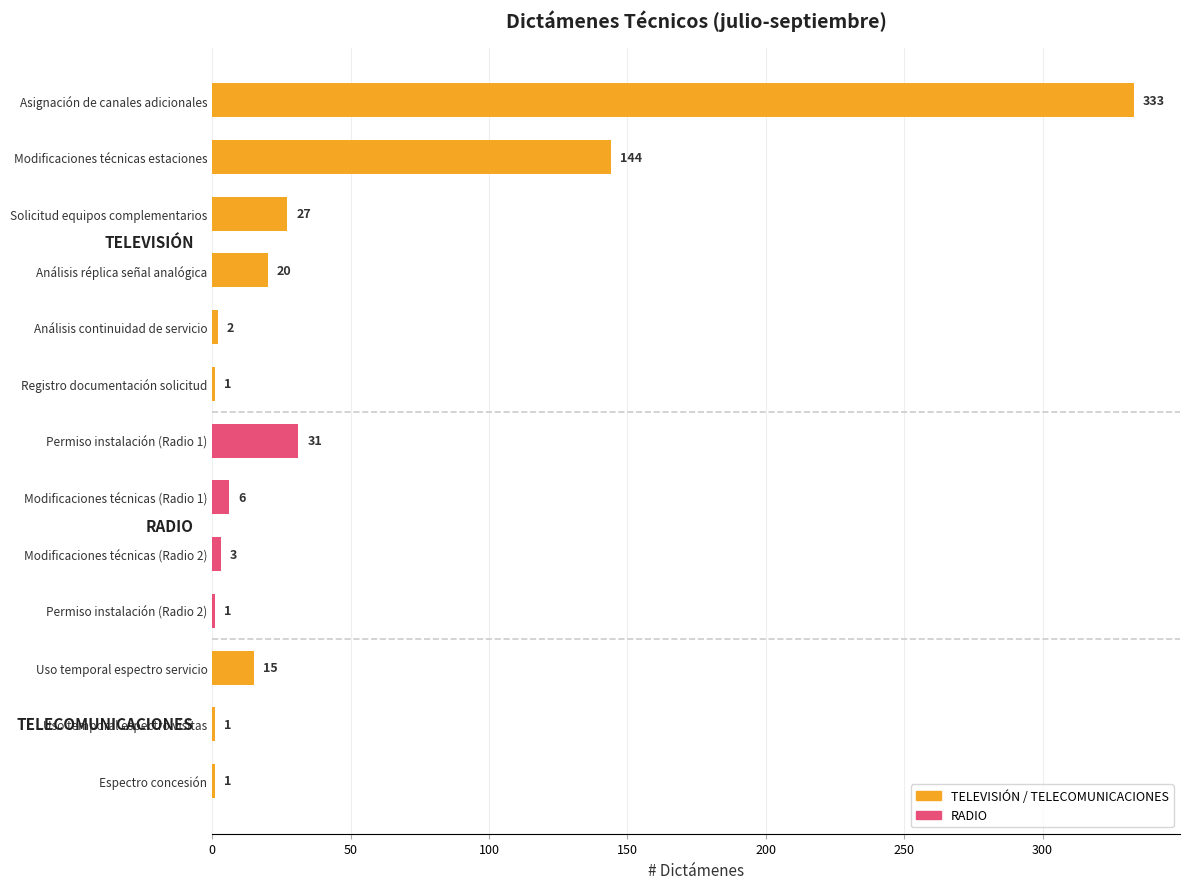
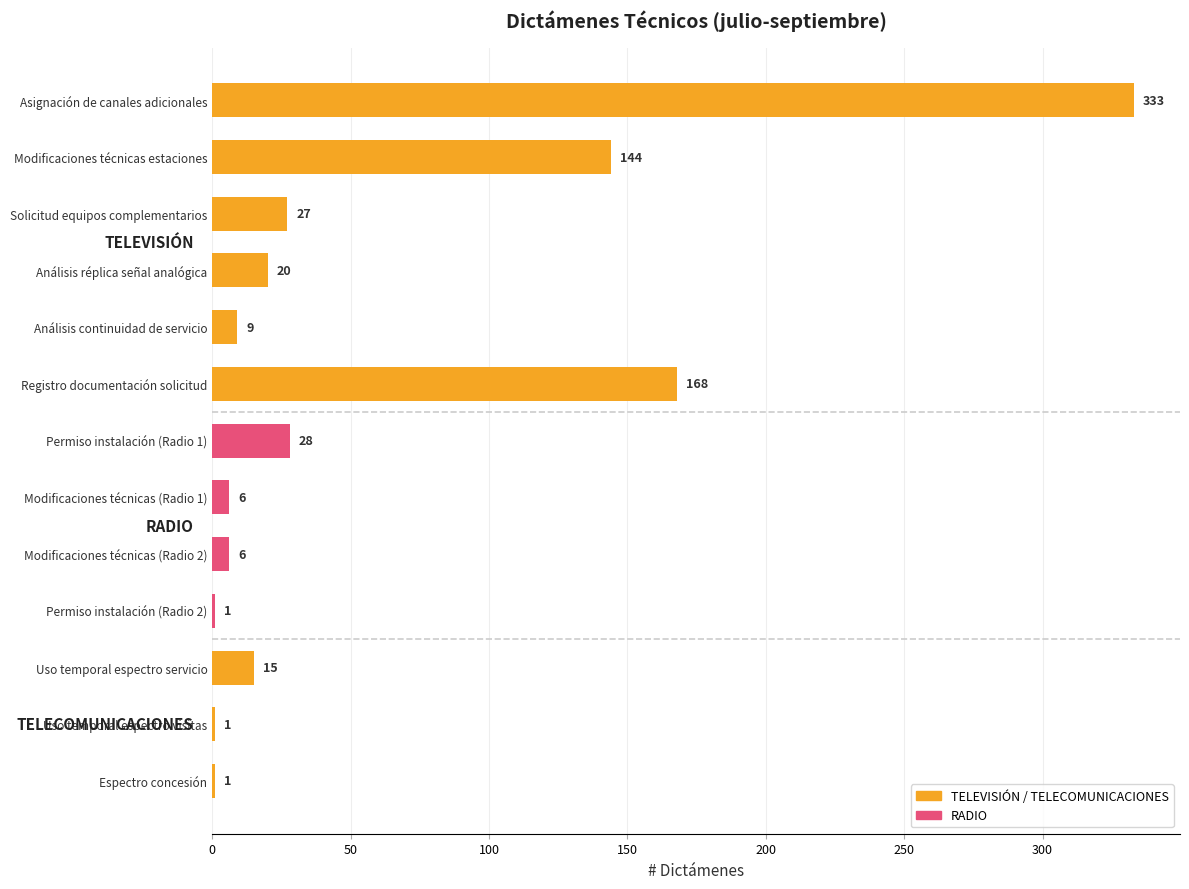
Análisis continuidad de servicio: 2 -> 9
Registro documentación solicitud: 1 -> 168
Permiso instalación (Radio 1): 31 -> 28
Modificaciones técnicas (Radio 2): 3 -> 6
